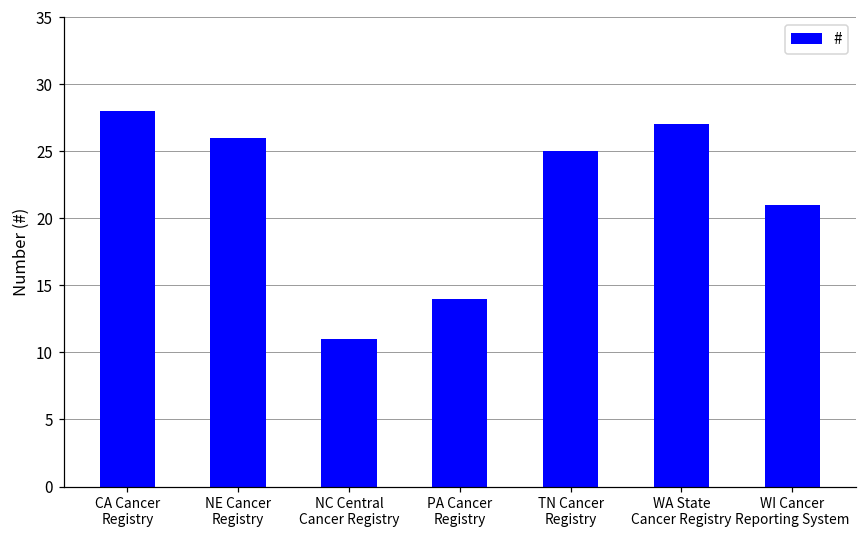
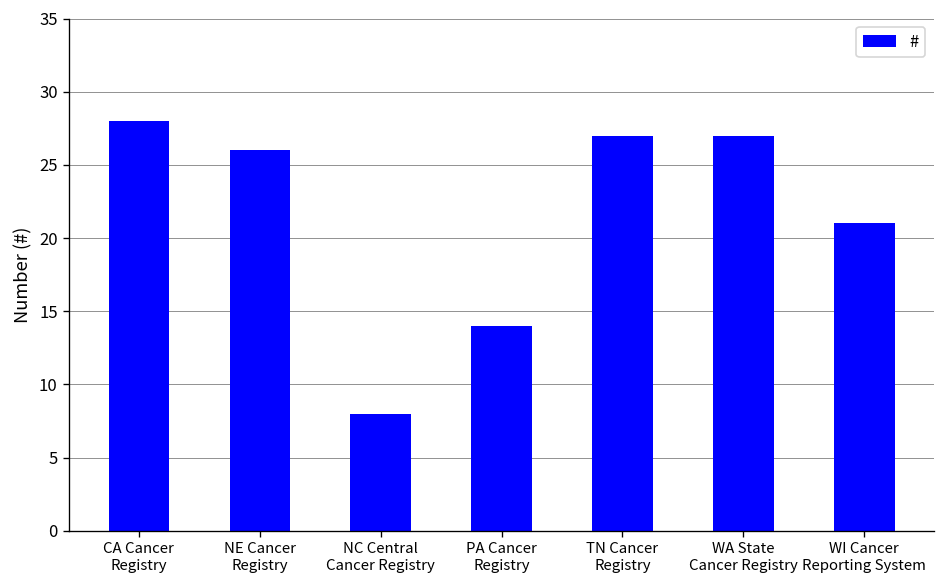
NC Central Cancer Registry: 11 -> 8
TN Cancer Registry: 25 -> 27
